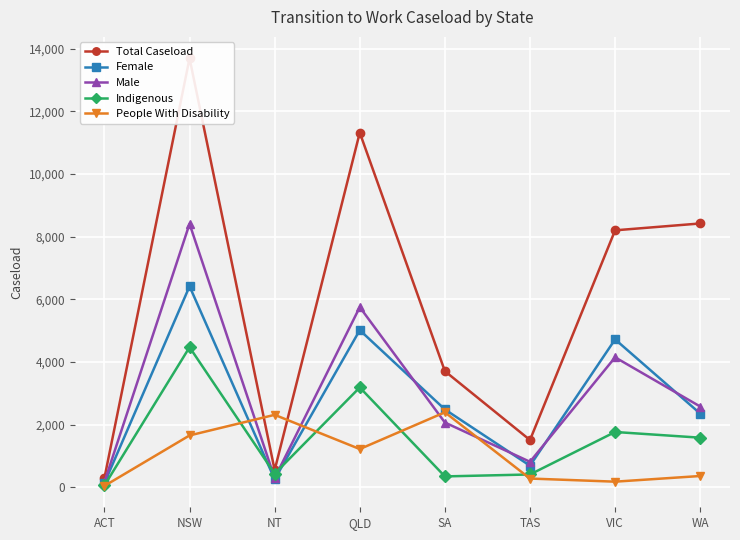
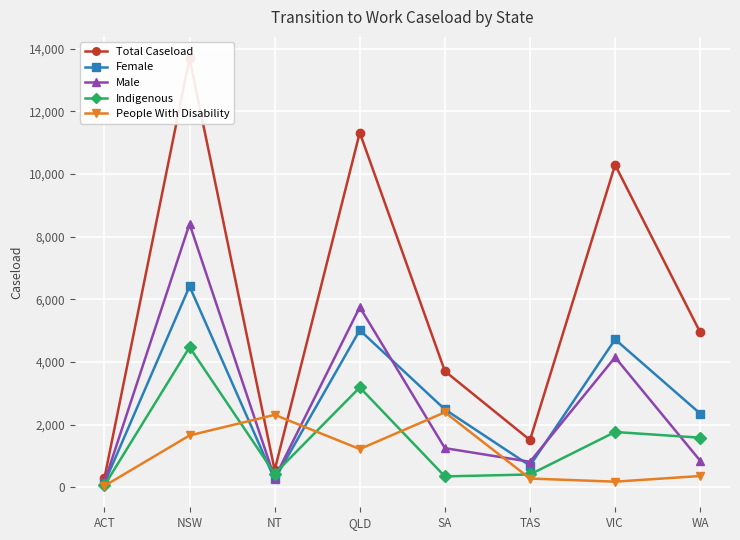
Male, SA: 2,100 -> 1,200
Total Caseload, VIC: 8,200 -> 10,300
Total Caseload, WA: 8,400 -> 4,900
Male, WA: 2,600 -> 800
